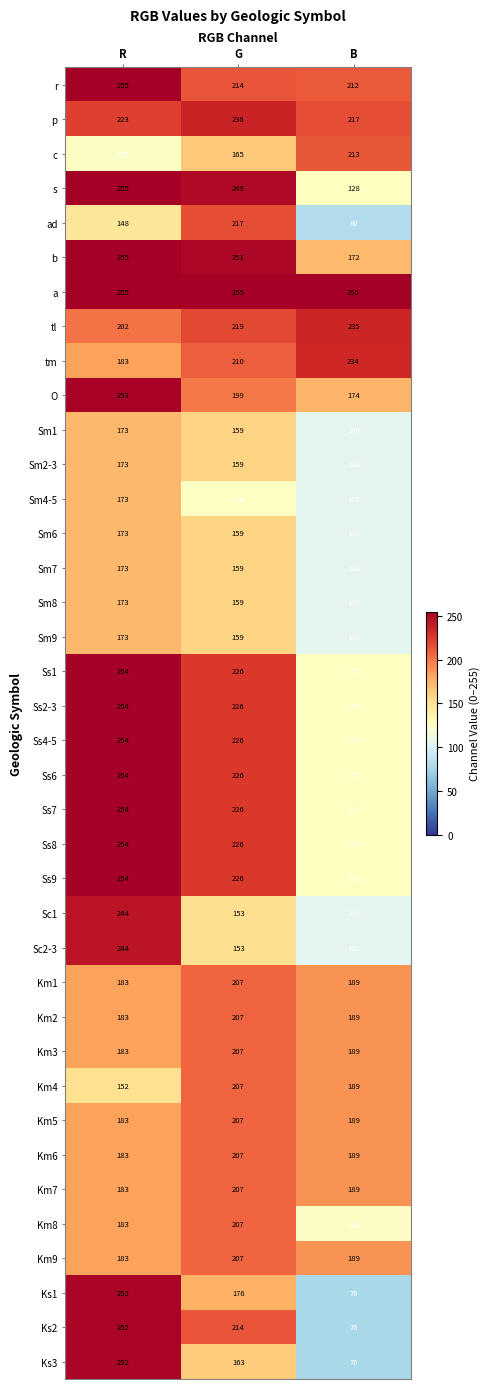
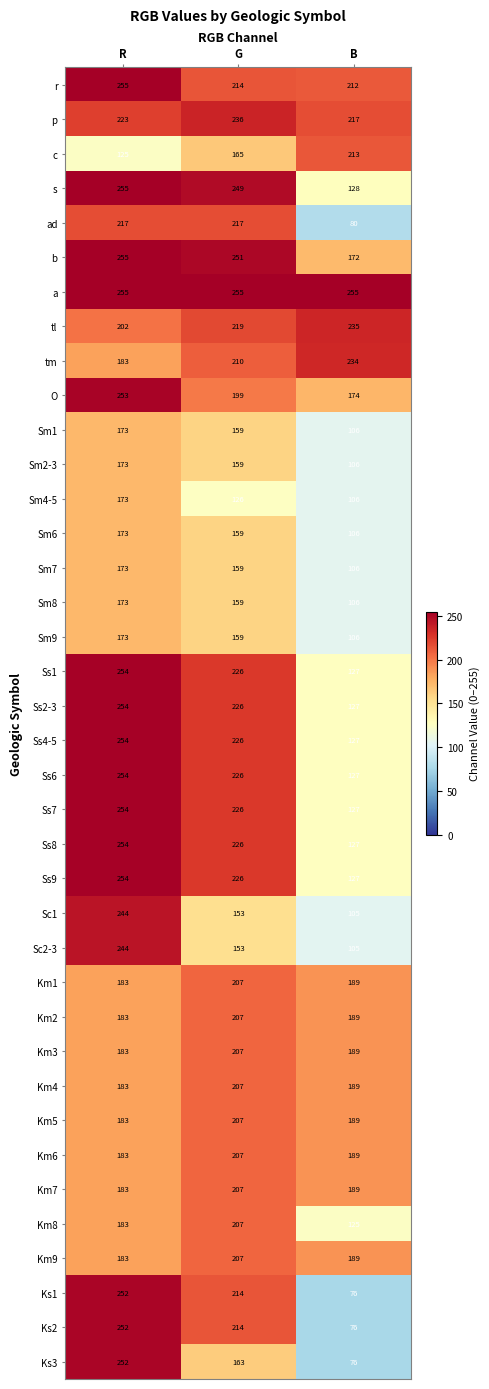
ad, R: 148 -> 217
Km4, R: 152 -> 183
Ks1, G: 176 -> 214
